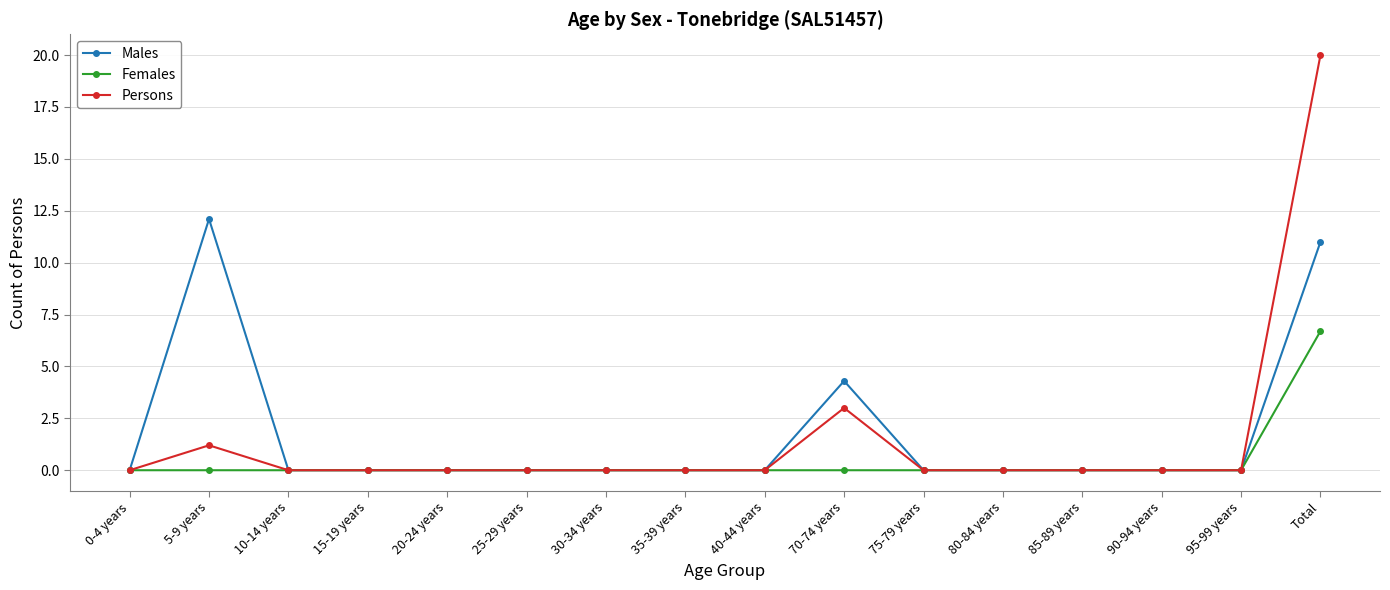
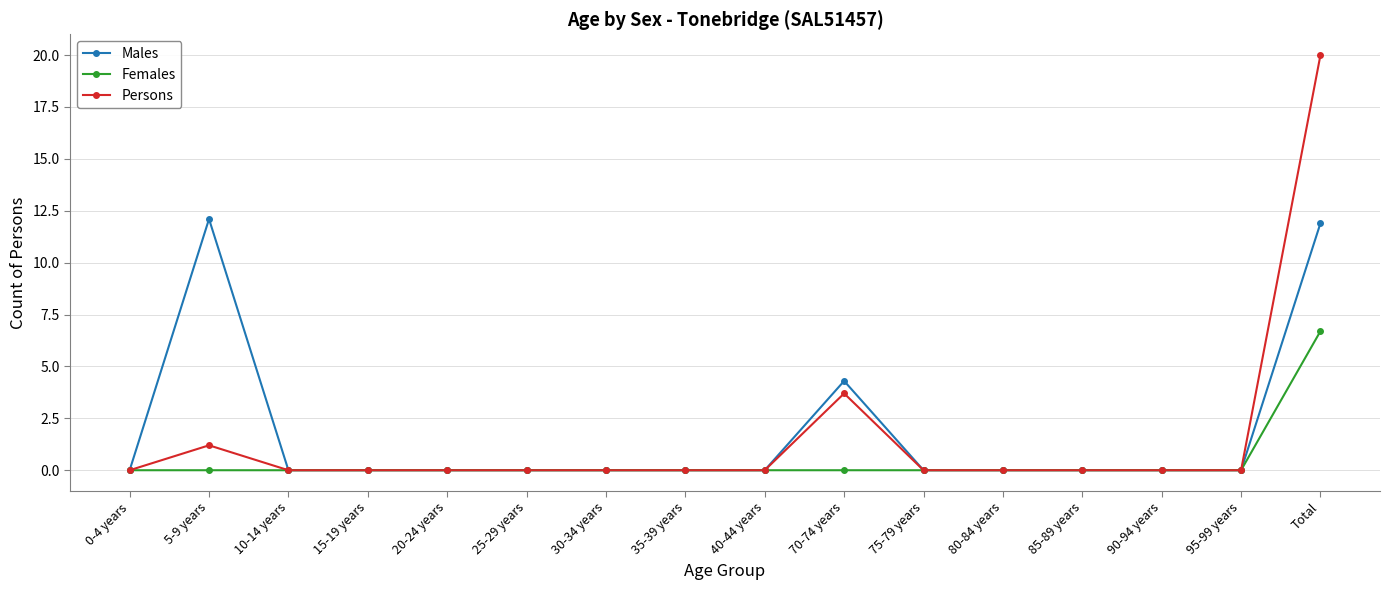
Persons, 70-74 years: 3.0 -> 3.7
Males, Total: 11.0 -> 11.9
